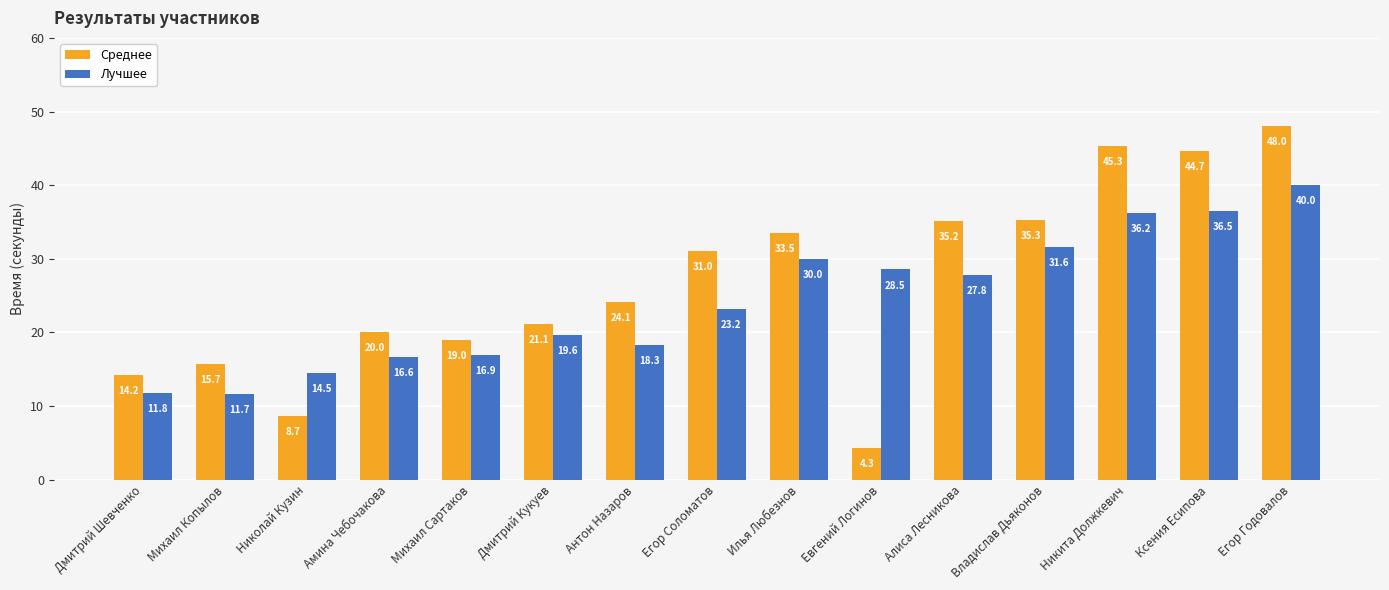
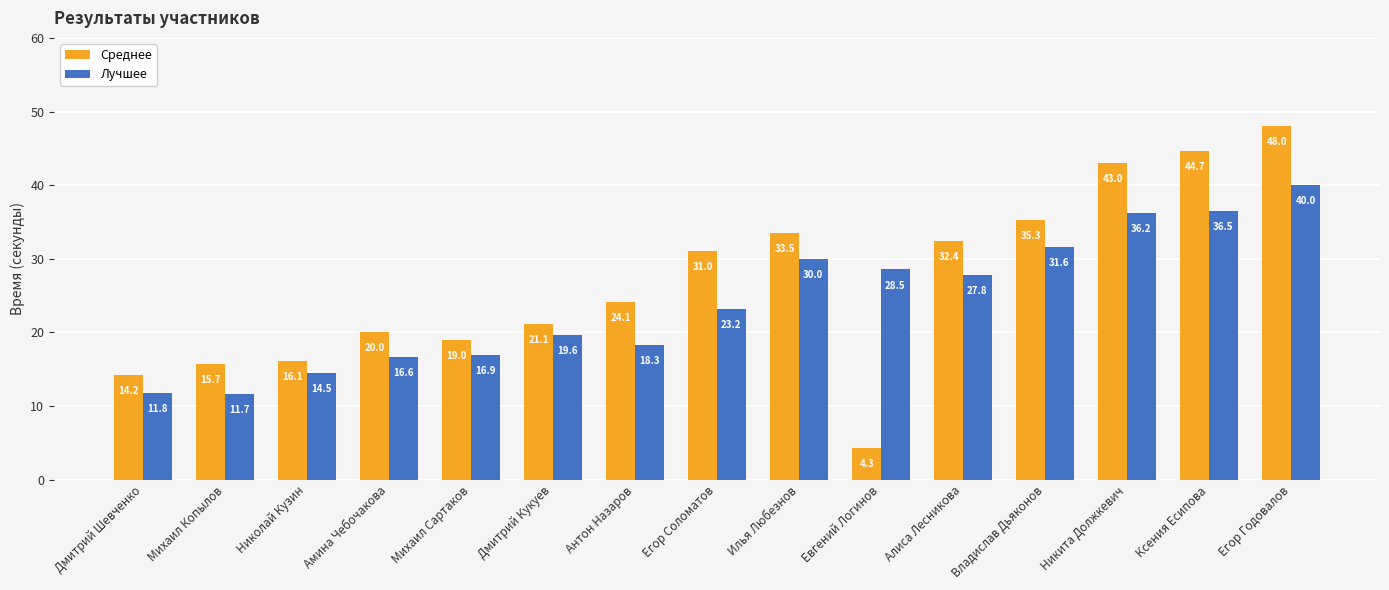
Среднее, Николай Кузин: 8.7 -> 16.1
Среднее, Алиса Лесникова: 35.2 -> 32.4
Среднее, Никита Должкевич: 45.3 -> 43.0
